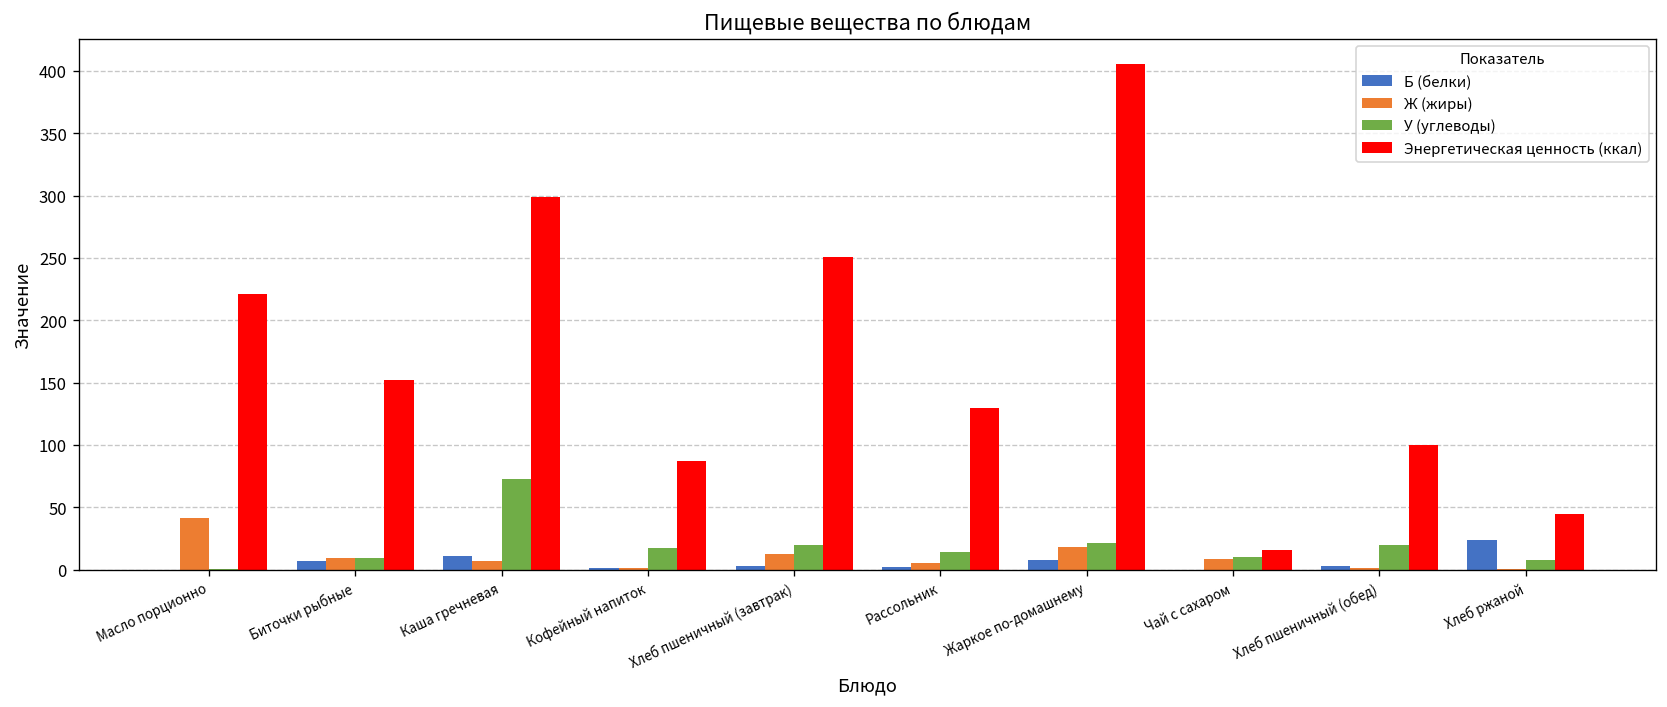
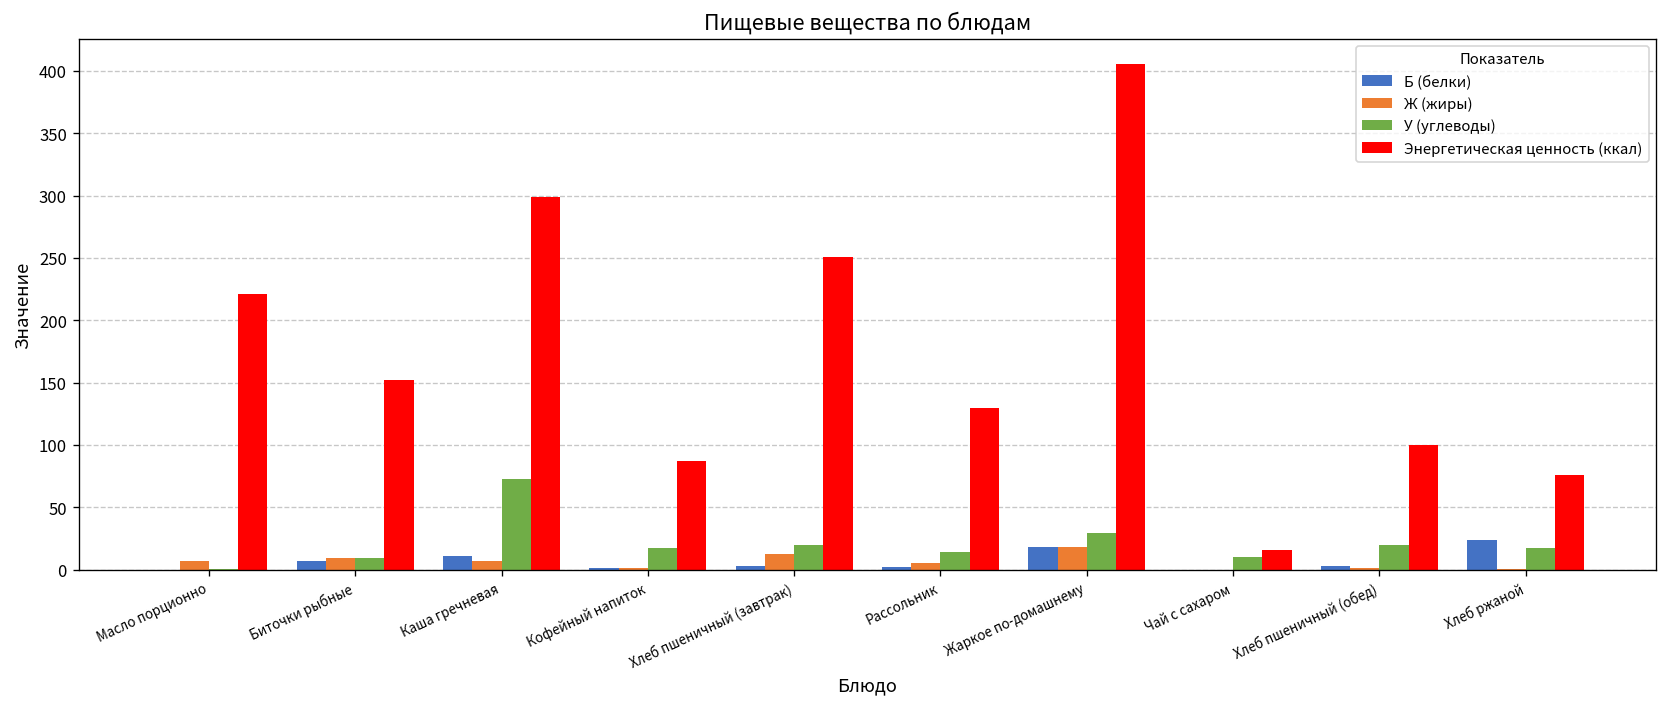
Ж (жиры), Масло порционно: 42 -> 7
Б (белки), Жаркое по-домашнему: 8 -> 18
У (углеводы), Жаркое по-домашнему: 21 -> 29
Ж (жиры), Чай с сахаром: 9 -> 0
У (углеводы), Хлеб ржаной: 8 -> 18
Энергетическая ценность (ккал), Хлеб ржаной: 45 -> 76
